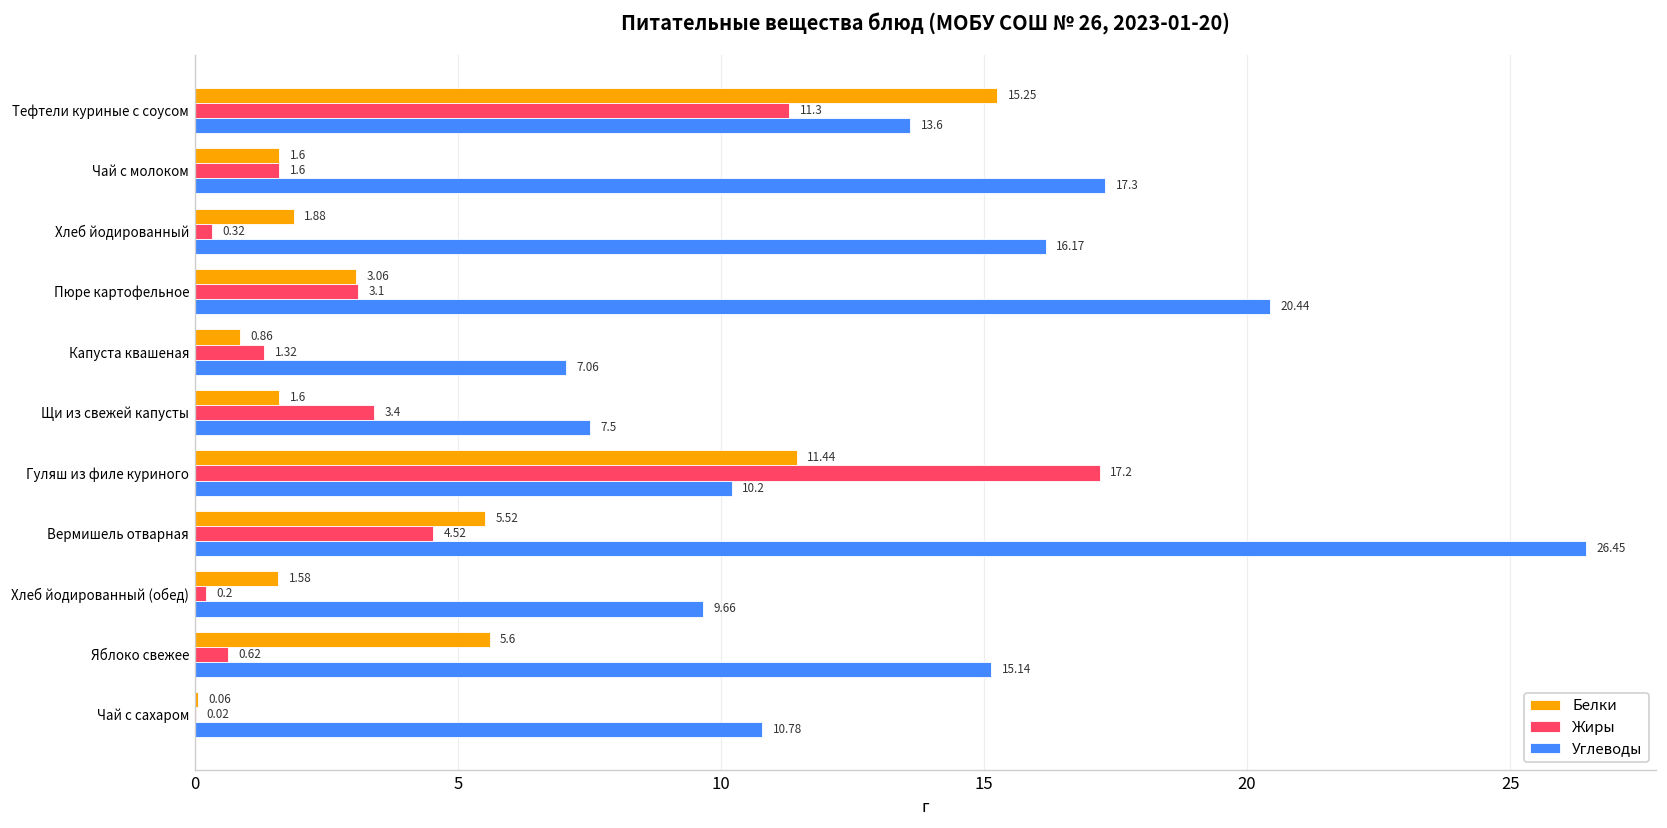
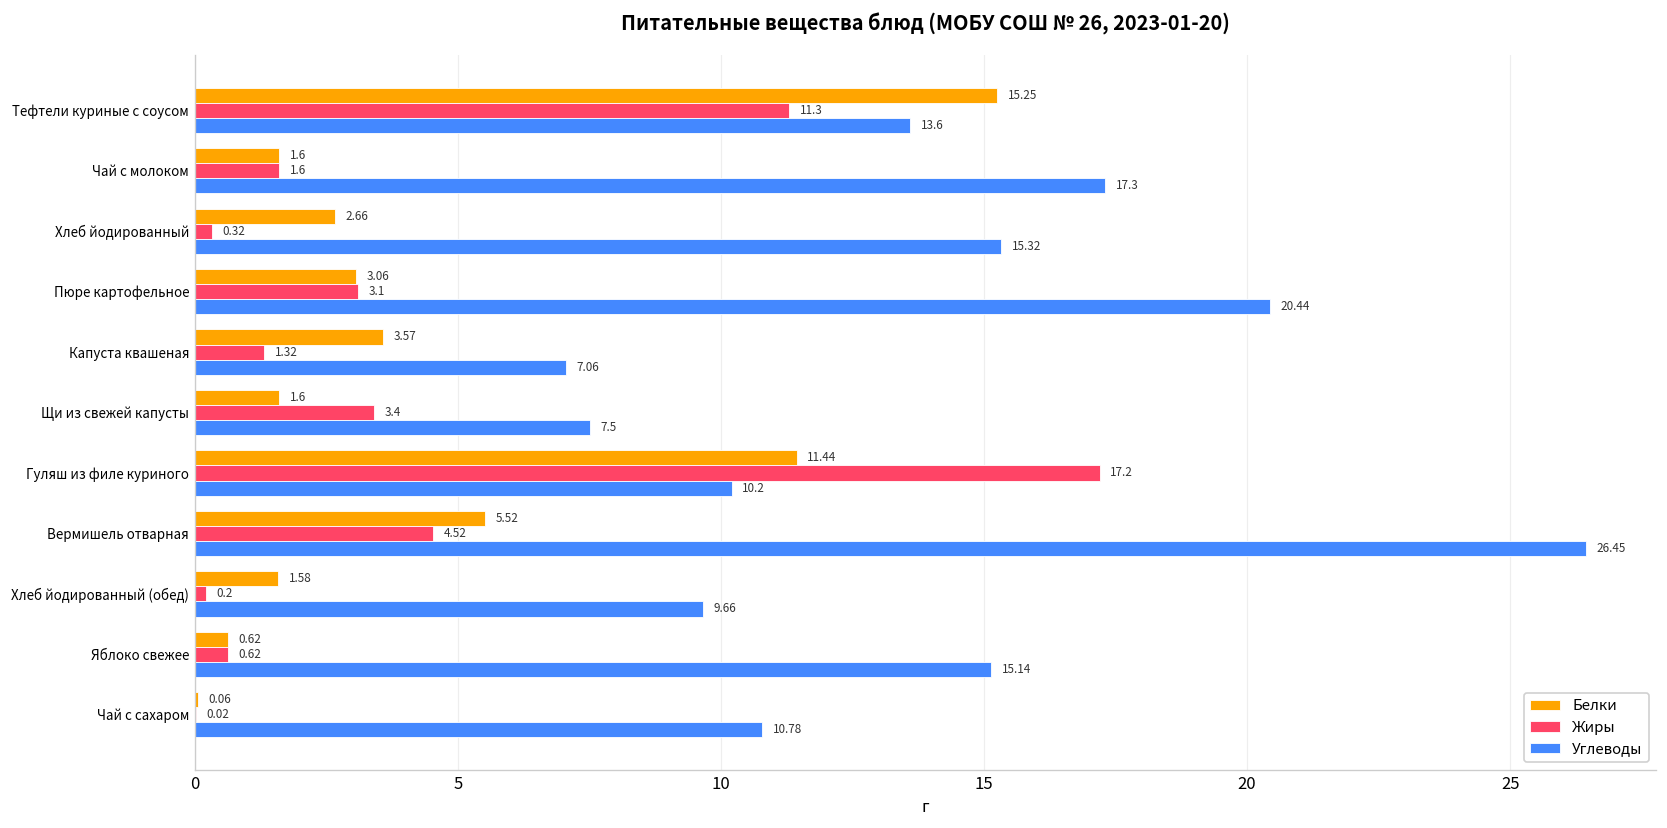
Белки, Хлеб йодированный: 1.88 -> 2.66
Углеводы, Хлеб йодированный: 16.17 -> 15.32
Белки, Капуста квашеная: 0.86 -> 3.57
Белки, Яблоко свежее: 5.6 -> 0.62
